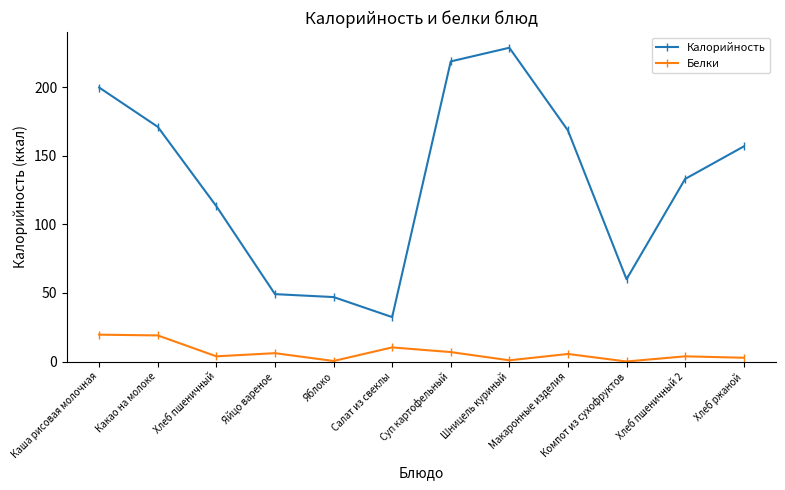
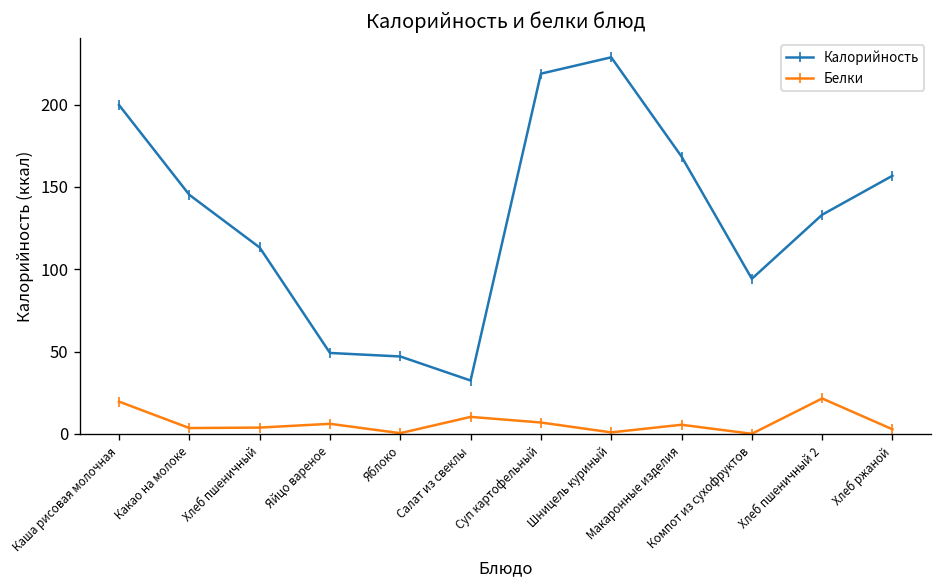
Калорийность, Какао на молоке: 171 -> 145
Белки, Какао на молоке: 19 -> 4
Калорийность, Компот из сухофруктов: 60 -> 94
Белки, Хлеб пшеничный 2: 4 -> 22
